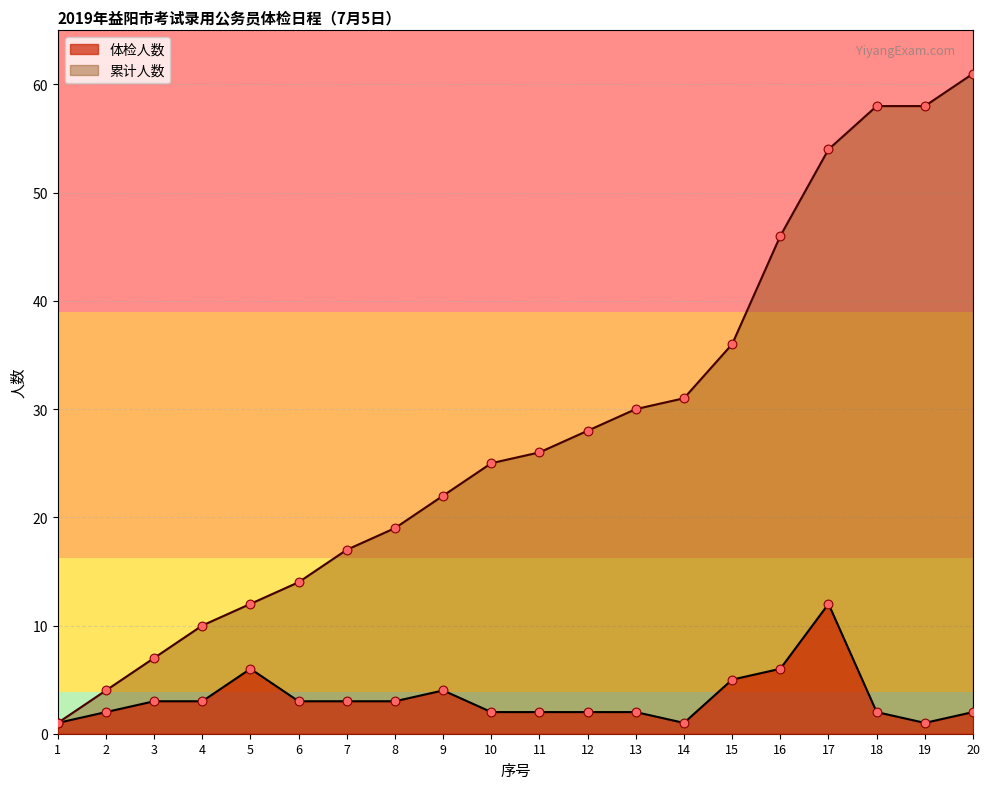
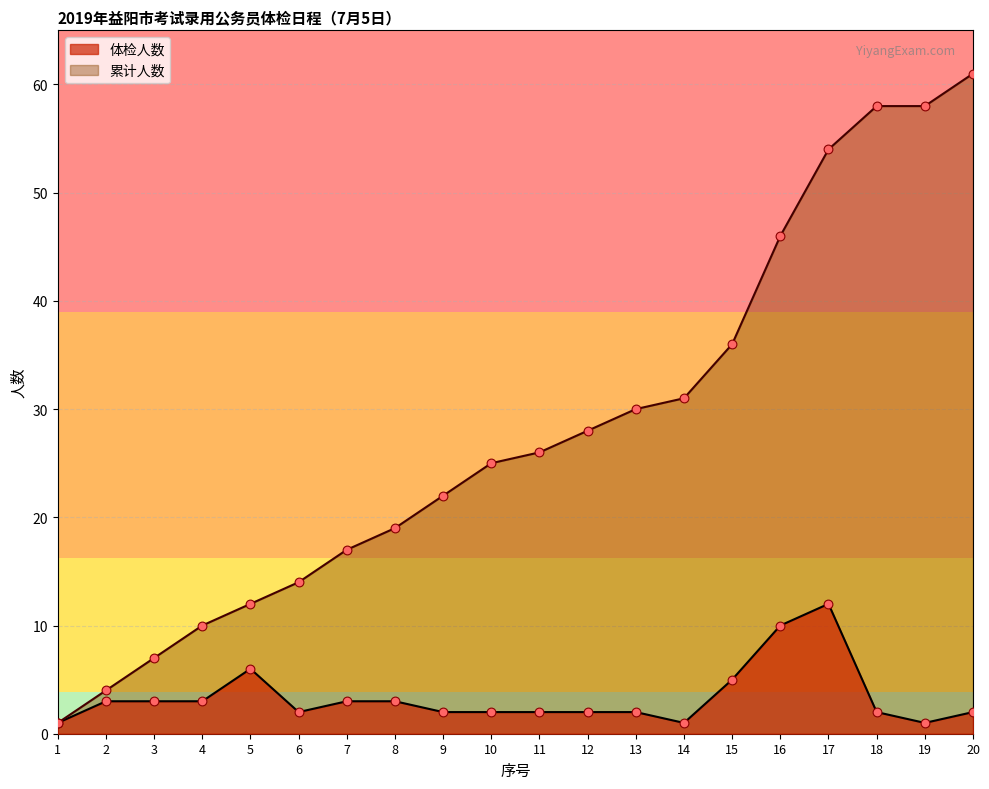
体检人数, 2: 2 -> 3
体检人数, 6: 3 -> 2
体检人数, 9: 4 -> 2
体检人数, 16: 6 -> 10
